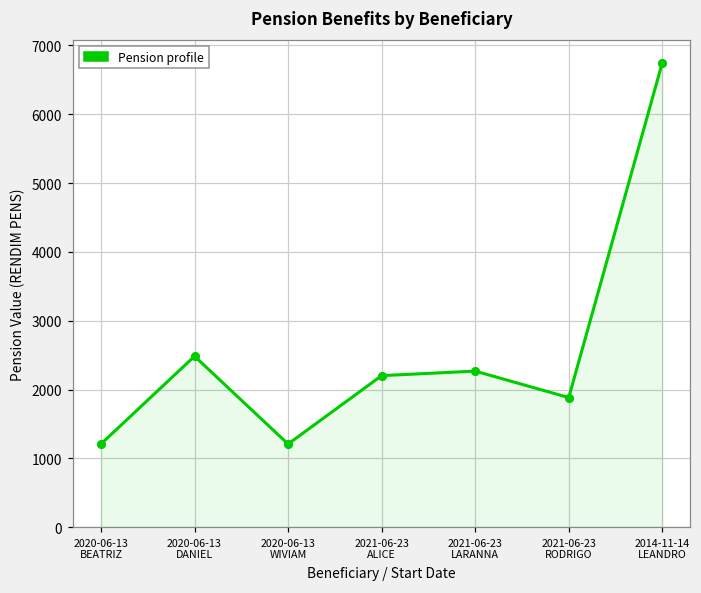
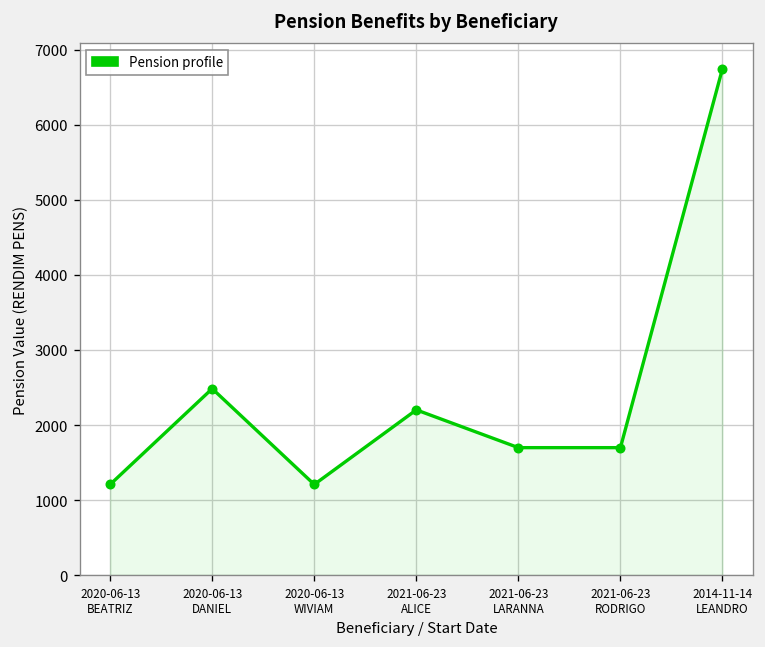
2021-06-23 LARANNA: 2300 -> 1700
2021-06-23 RODRIGO: 1900 -> 1700
